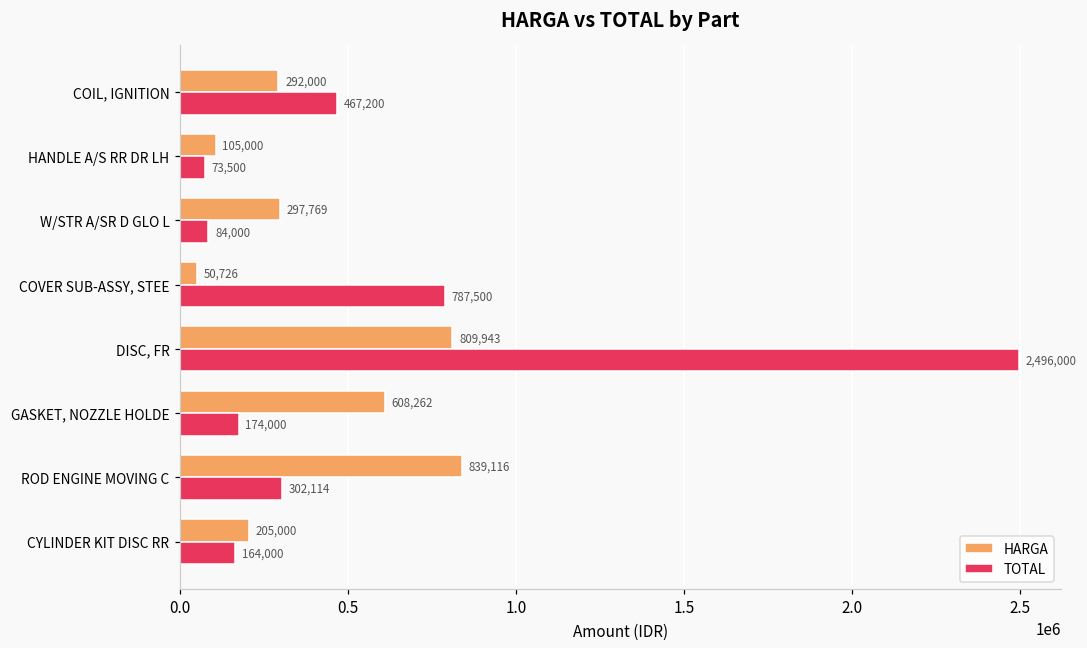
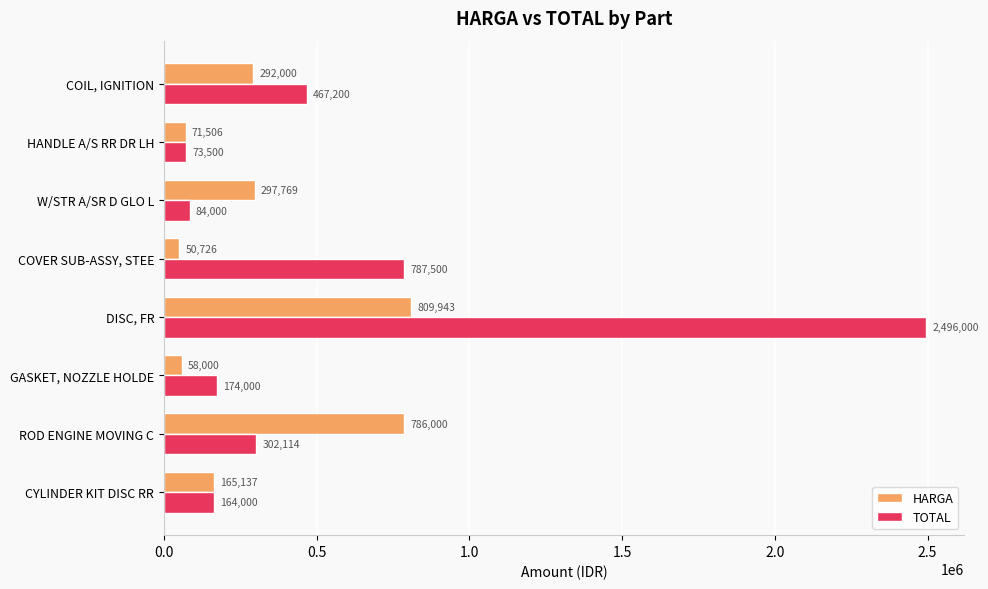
HARGA, HANDLE A/S RR DR LH: 105,000 -> 71,506
HARGA, GASKET, NOZZLE HOLDE: 608,262 -> 58,000
HARGA, ROD ENGINE MOVING C: 839,116 -> 786,000
HARGA, CYLINDER KIT DISC RR: 205,000 -> 165,137
